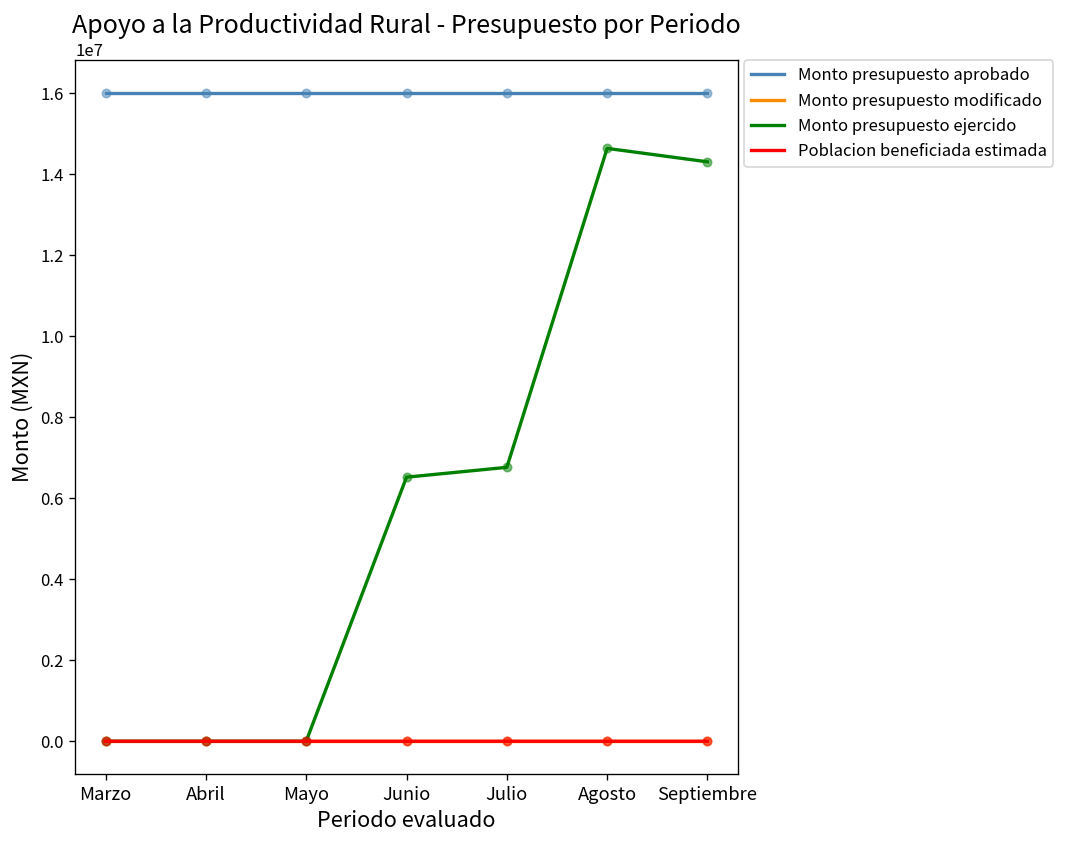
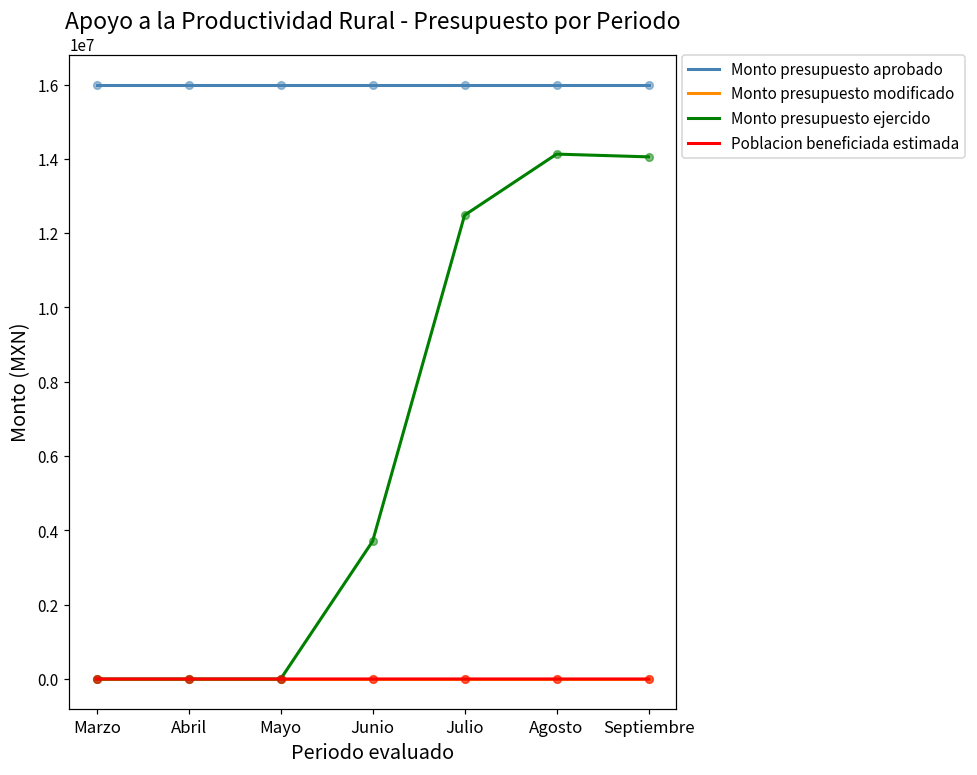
Monto presupuesto ejercido, Junio: 6500000 -> 3700000
Monto presupuesto ejercido, Julio: 6800000 -> 12500000
Monto presupuesto ejercido, Agosto: 14600000 -> 14100000
Monto presupuesto ejercido, Septiembre: 14300000 -> 14100000
